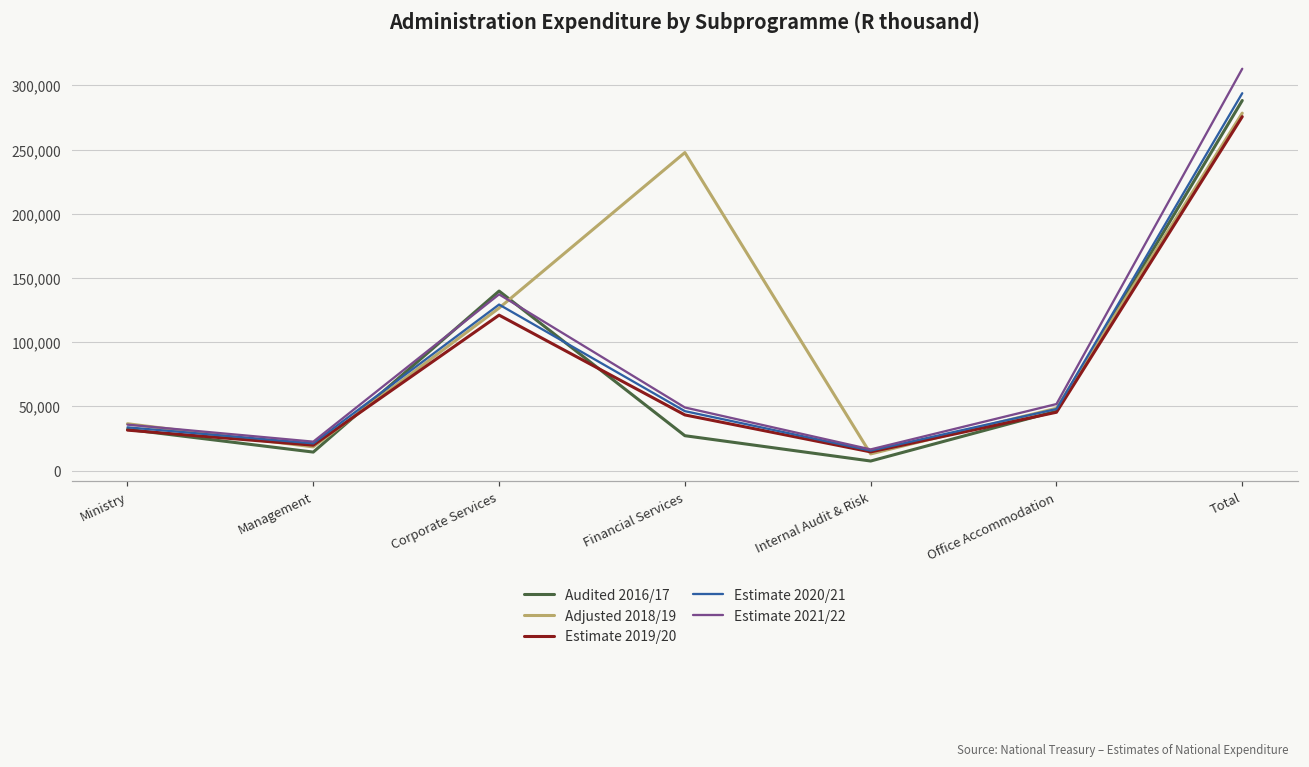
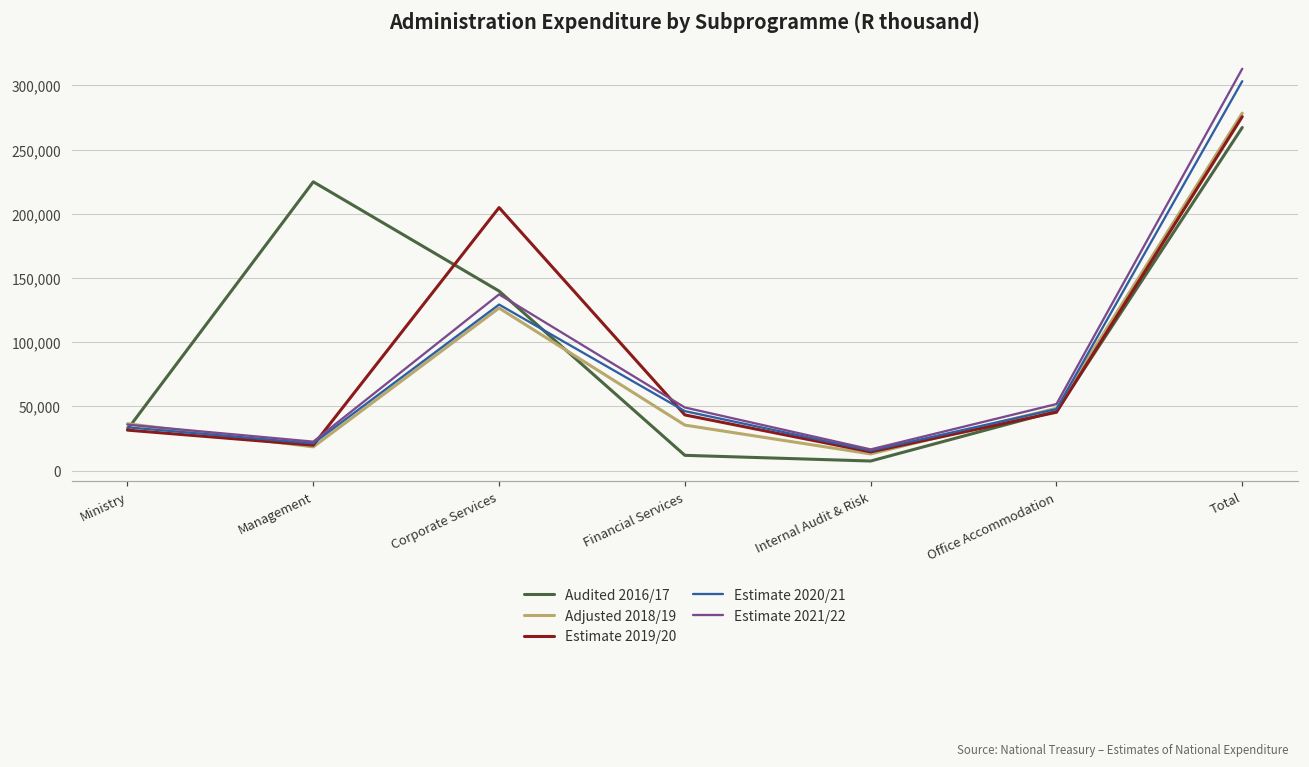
Audited 2016/17, Management: 14,000 -> 225,000
Estimate 2019/20, Corporate Services: 121,000 -> 205,000
Audited 2016/17, Financial Services: 27,000 -> 12,000
Adjusted 2018/19, Financial Services: 248,000 -> 35,000
Audited 2016/17, Total: 288,000 -> 267,000
Estimate 2020/21, Total: 294,000 -> 303,000
